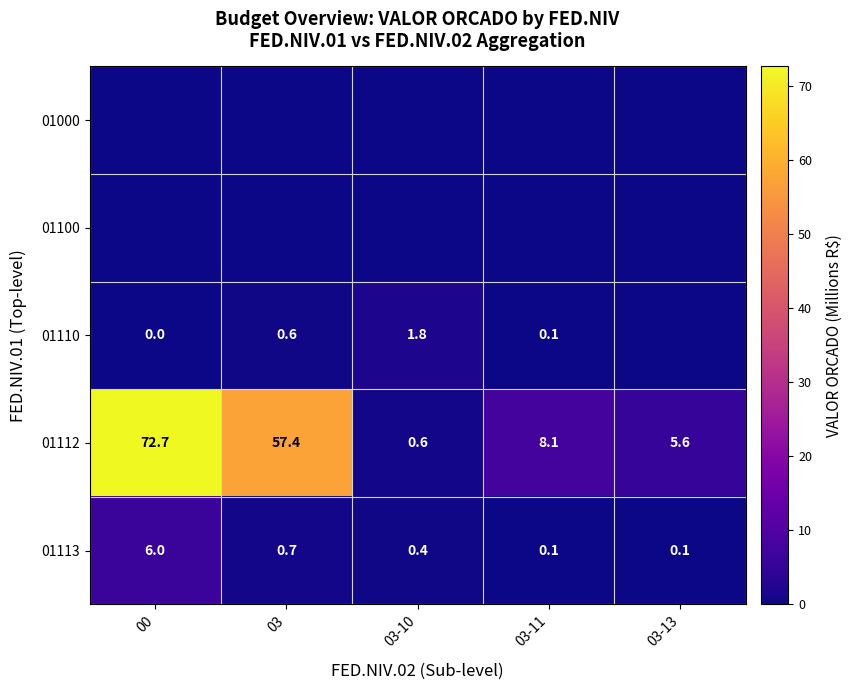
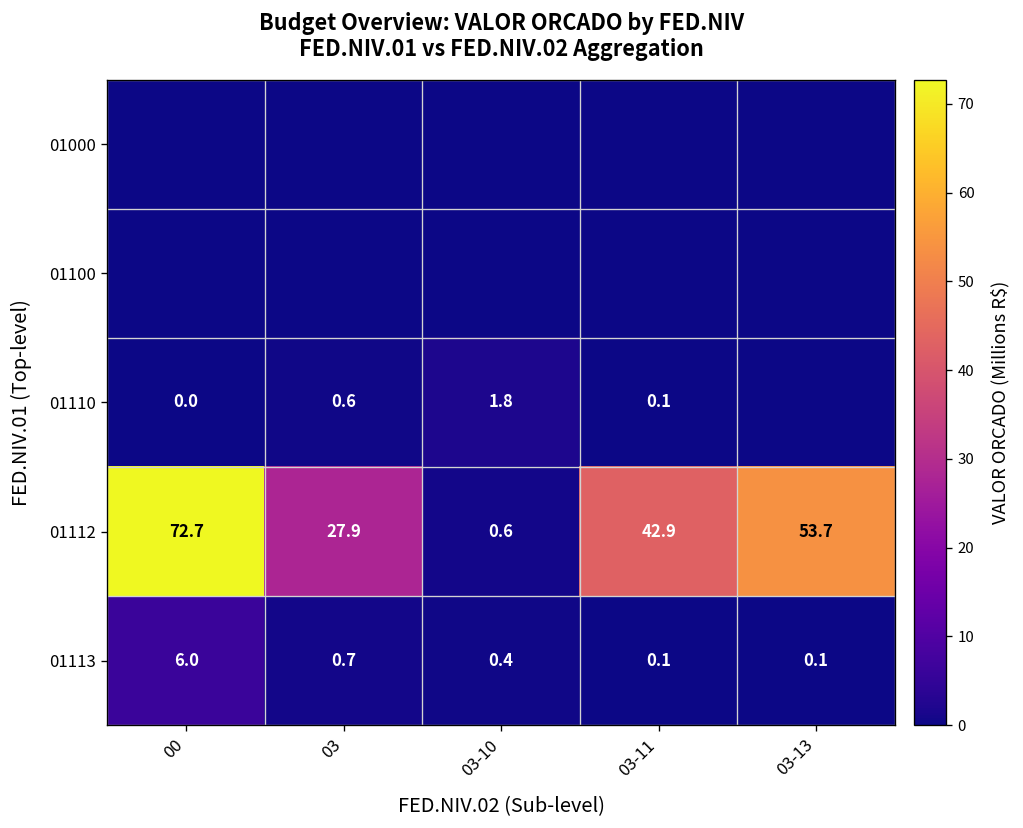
01112, 03: 57.4 -> 27.9
01112, 03-11: 8.1 -> 42.9
01112, 03-13: 5.6 -> 53.7
